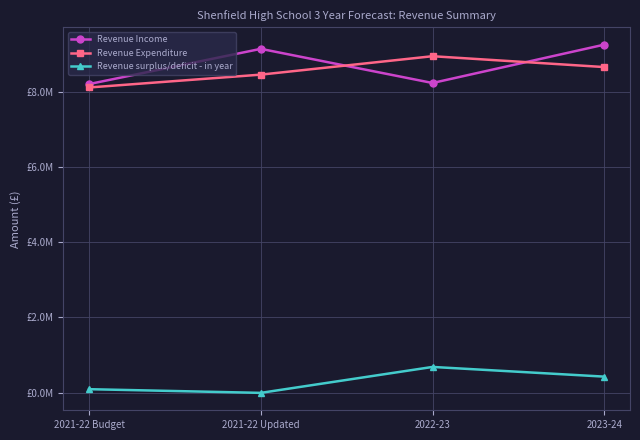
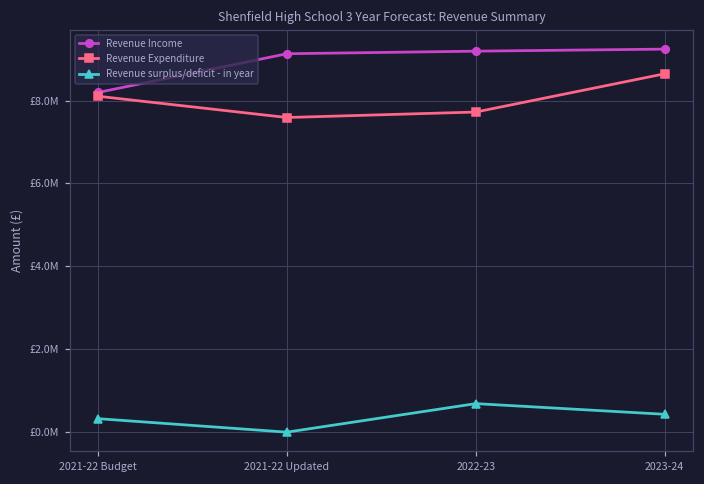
Revenue surplus/deficit - in year, 2021-22 Budget: £100000 -> £300000
Revenue Expenditure, 2021-22 Updated: £8400000 -> £7600000
Revenue Income, 2022-23: £8200000 -> £9200000
Revenue Expenditure, 2022-23: £8900000 -> £7700000
